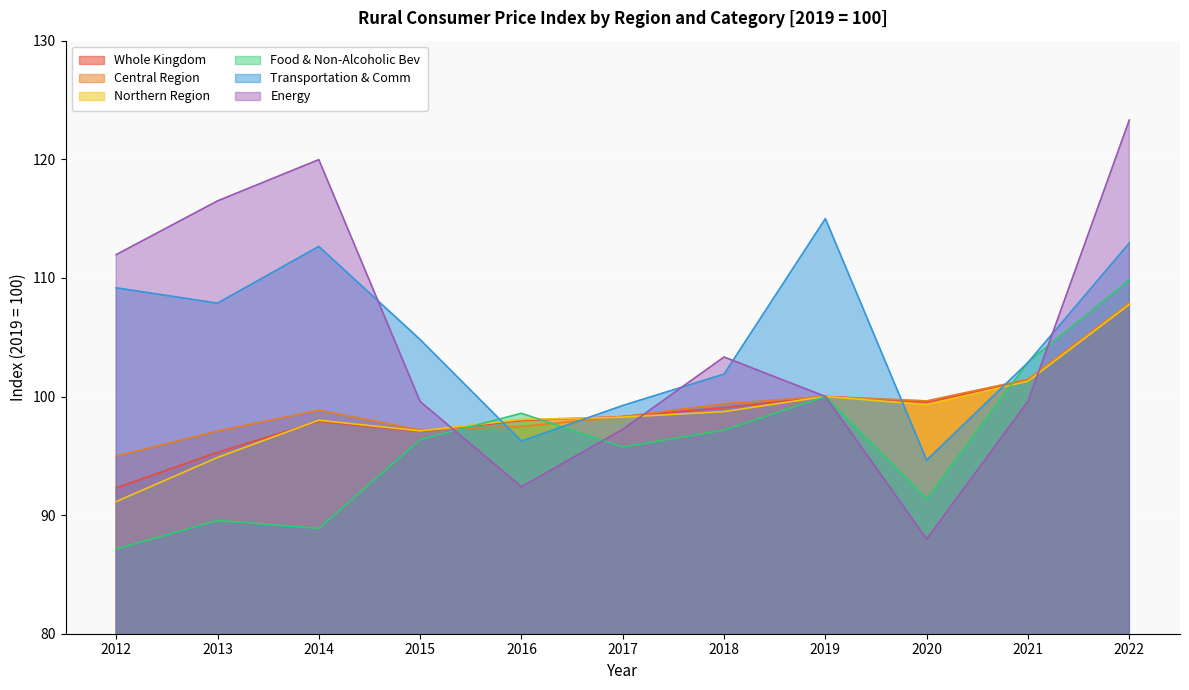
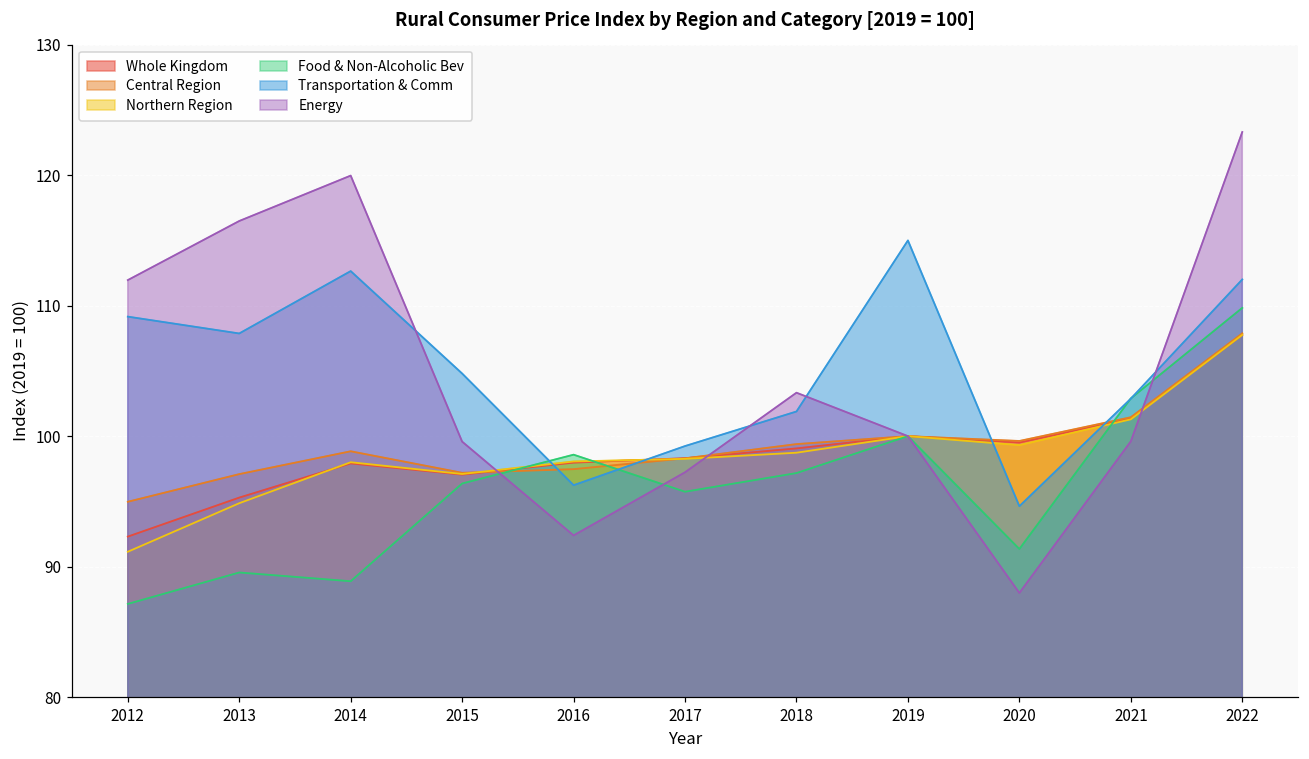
Transportation & Comm, 2022: 112.9 -> 112.0
